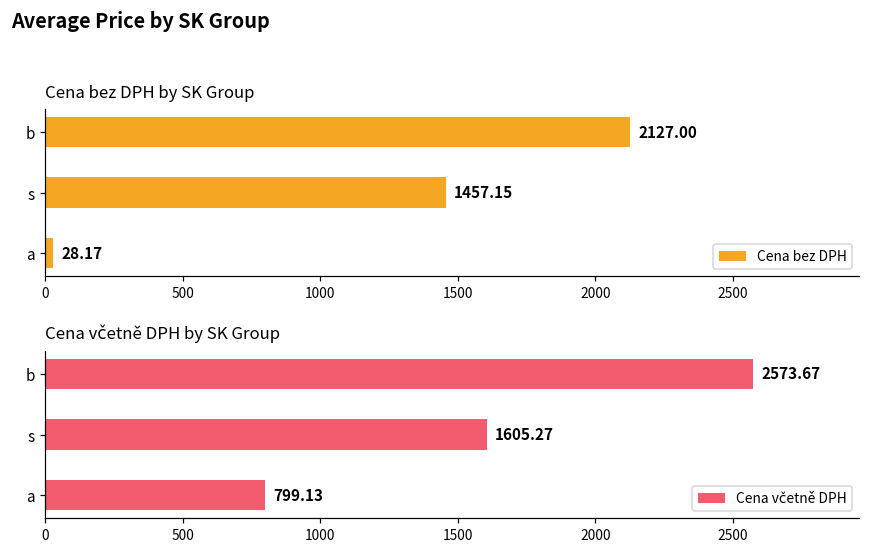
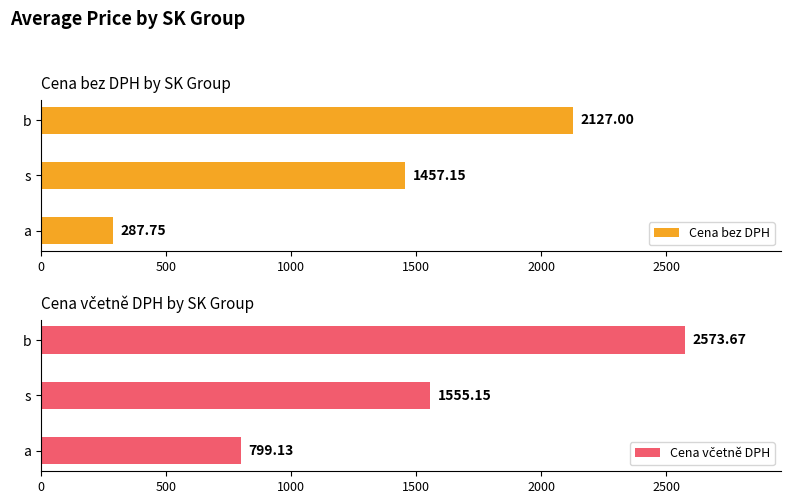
Cena bez DPH by SK Group, a: 28.17 -> 287.75
Cena včetně DPH by SK Group, s: 1605.27 -> 1555.15
